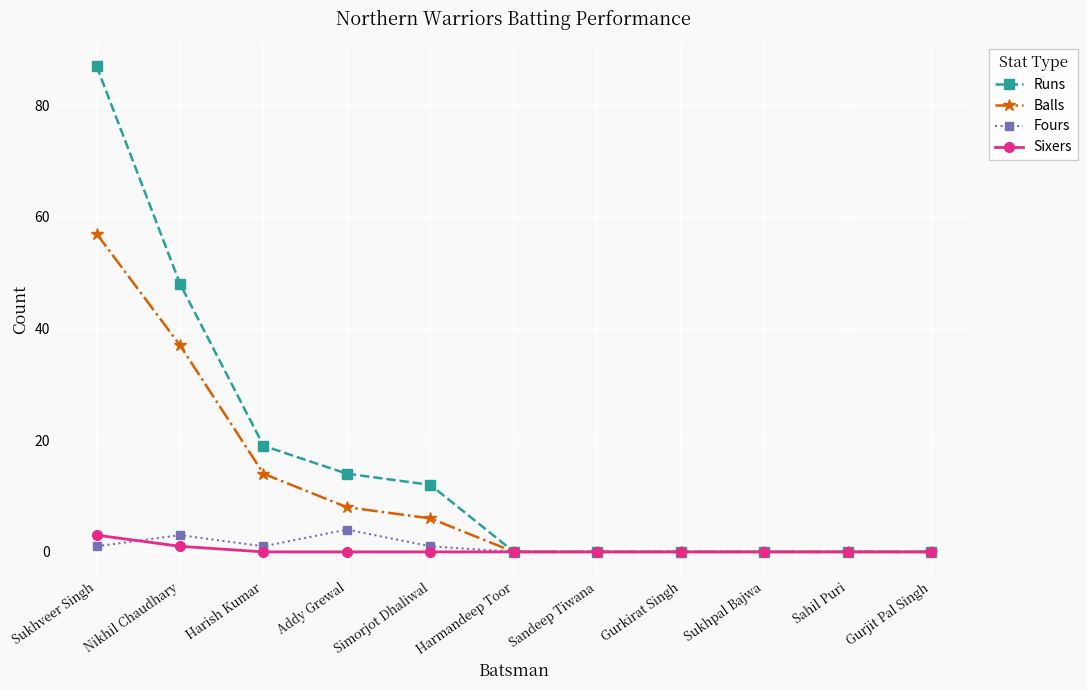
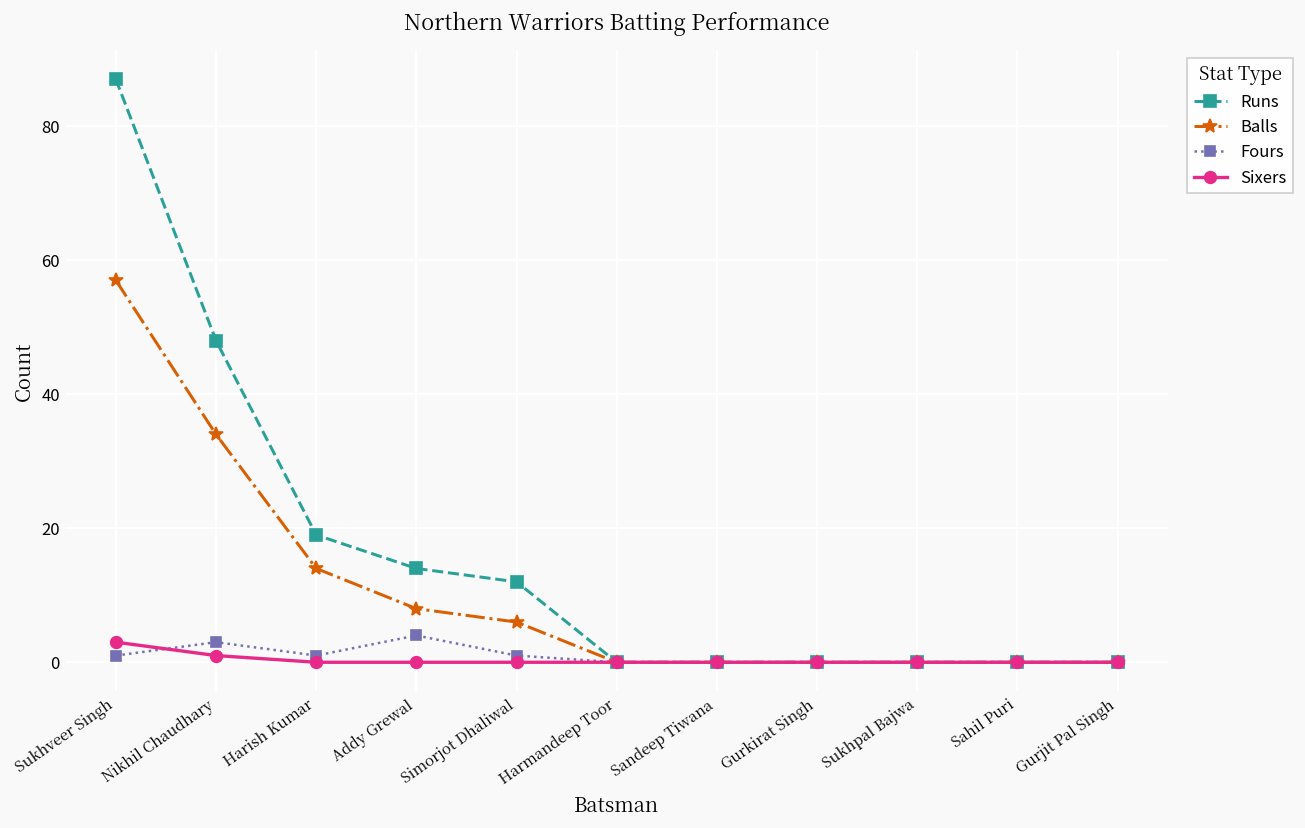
Balls, Nikhil Chaudhary: 37 -> 34
